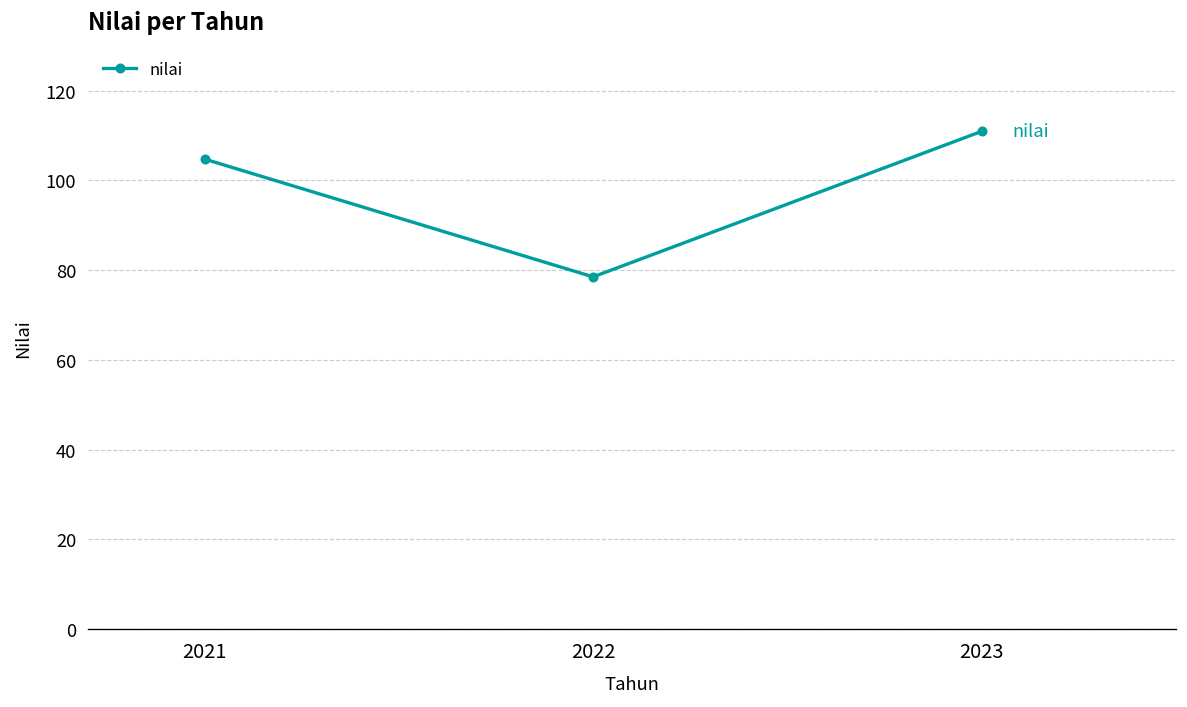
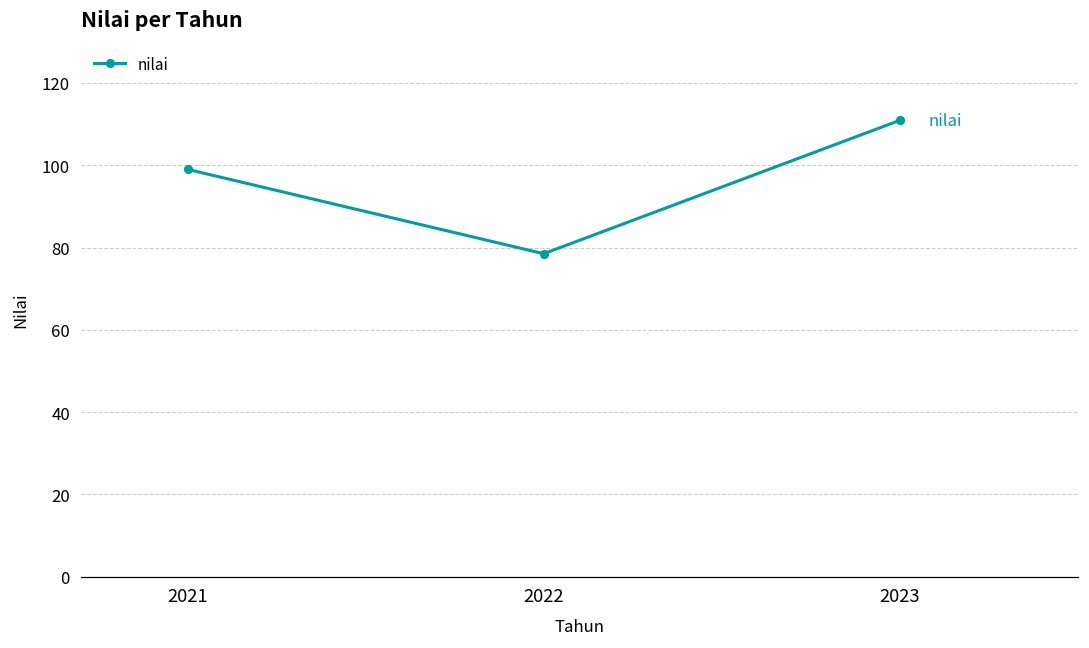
2021: 105 -> 99
